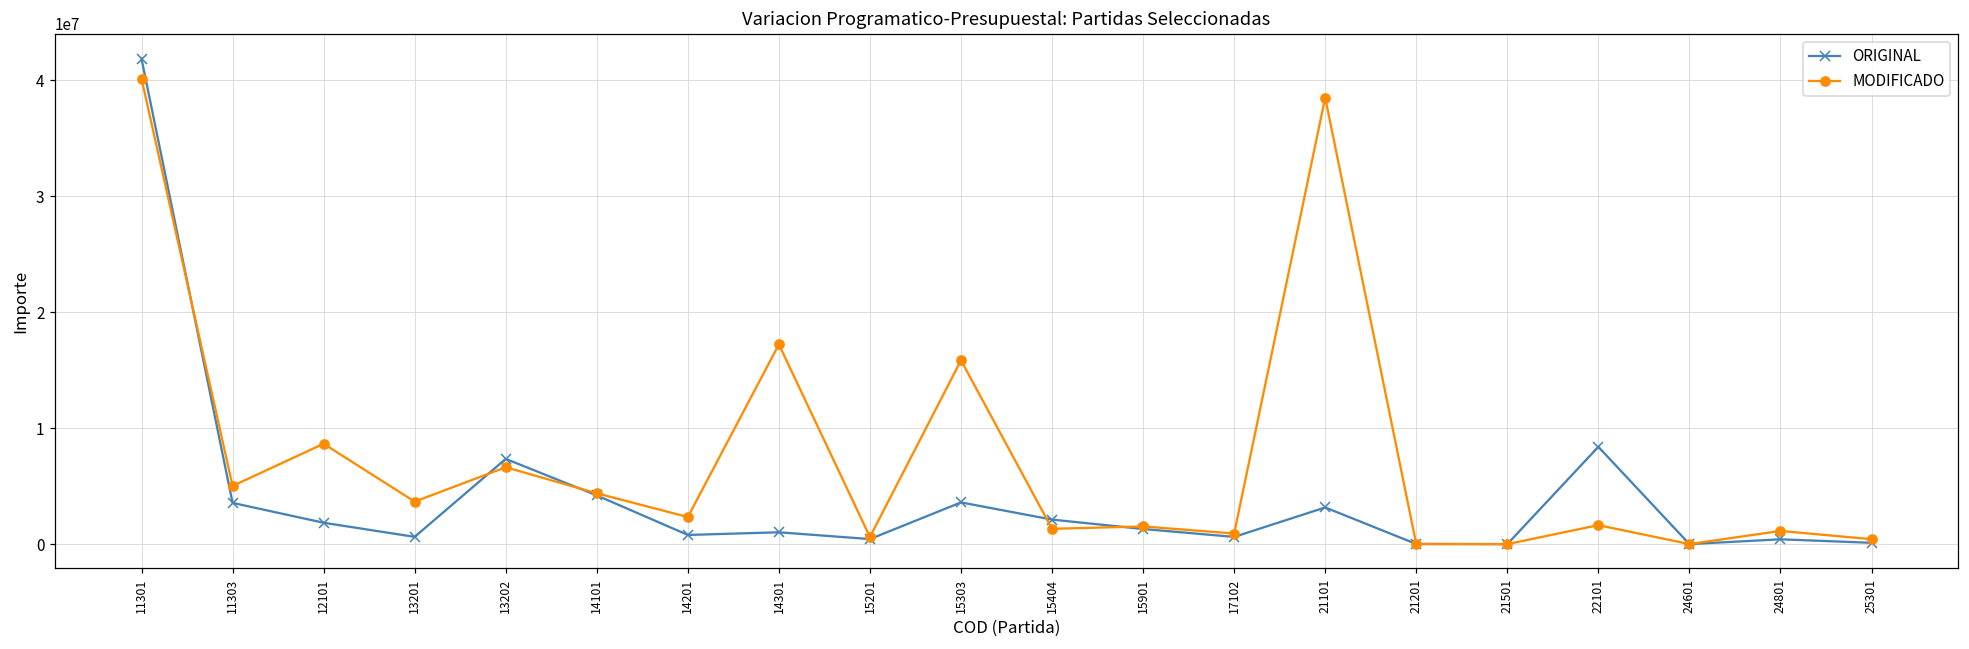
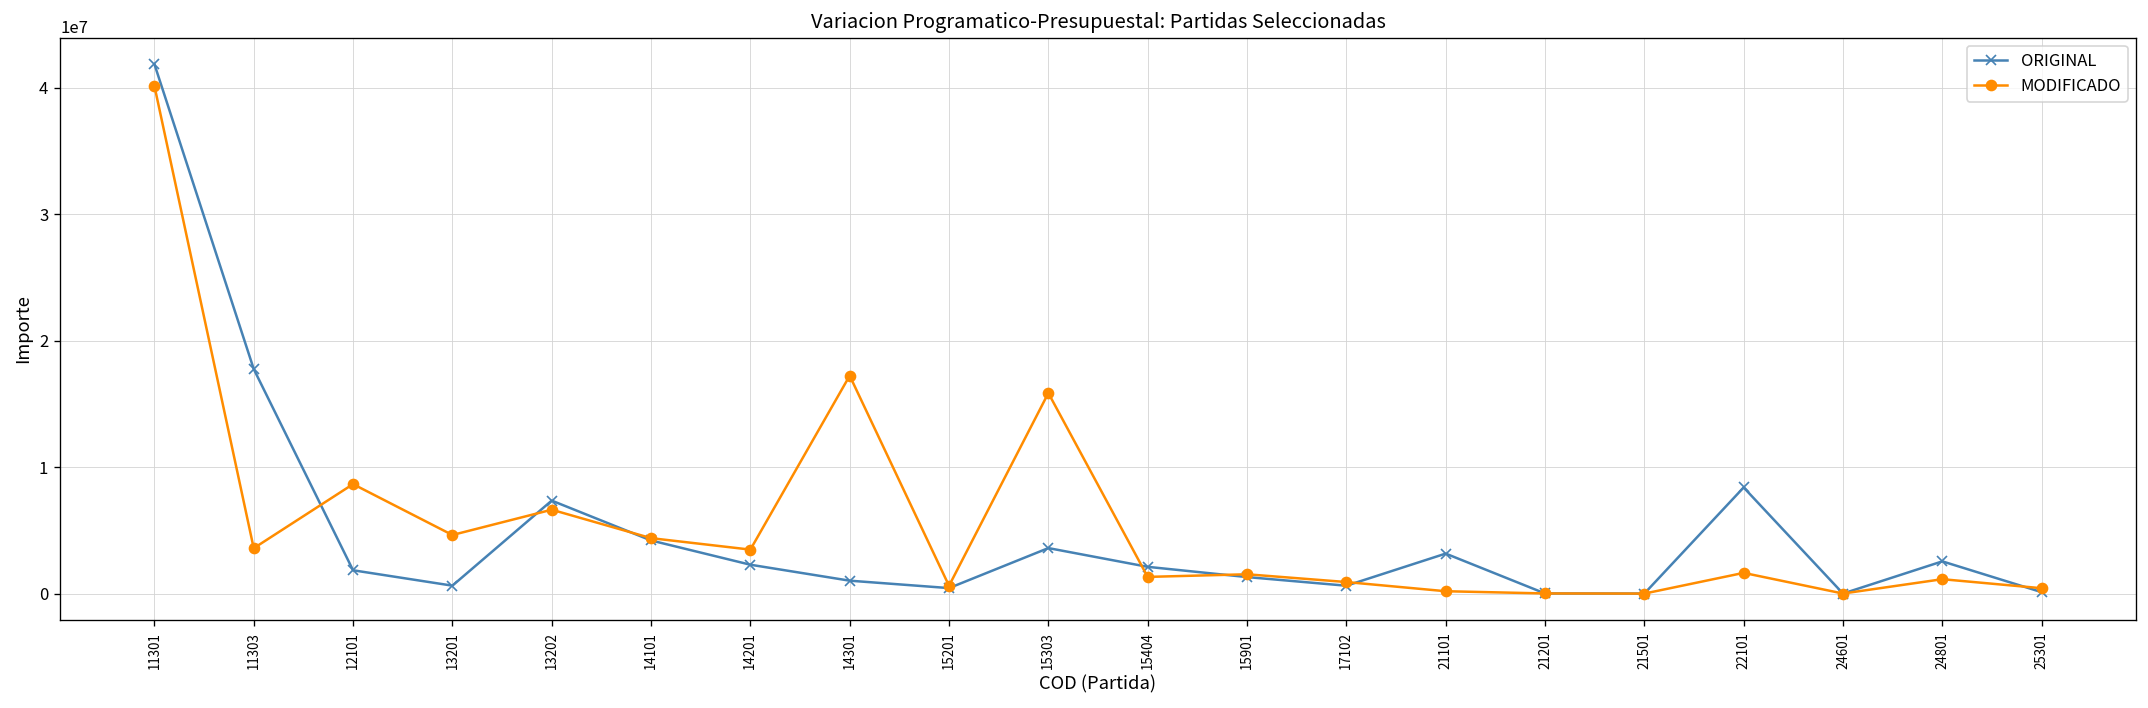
ORIGINAL, 11303: 3600000 -> 17800000
MODIFICADO, 11303: 5000000 -> 3600000
MODIFICADO, 13201: 3700000 -> 4600000
ORIGINAL, 14201: 800000 -> 2300000
MODIFICADO, 14201: 2300000 -> 3500000
MODIFICADO, 21101: 38500000 -> 200000
ORIGINAL, 24801: 400000 -> 2500000
